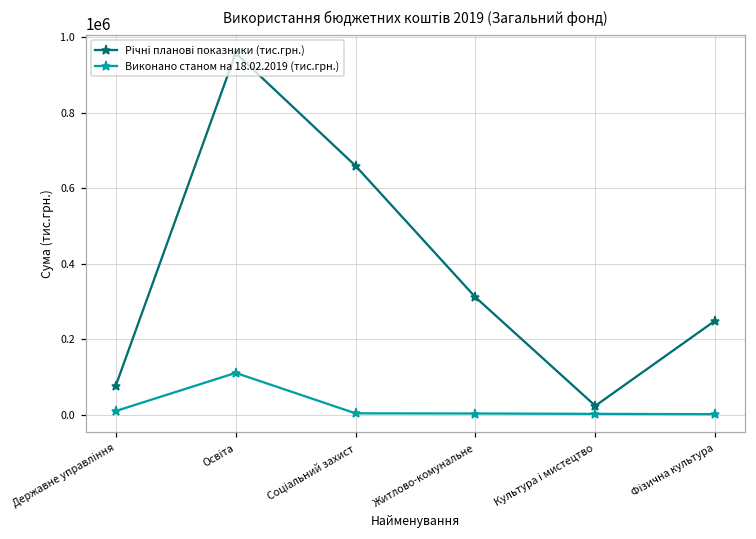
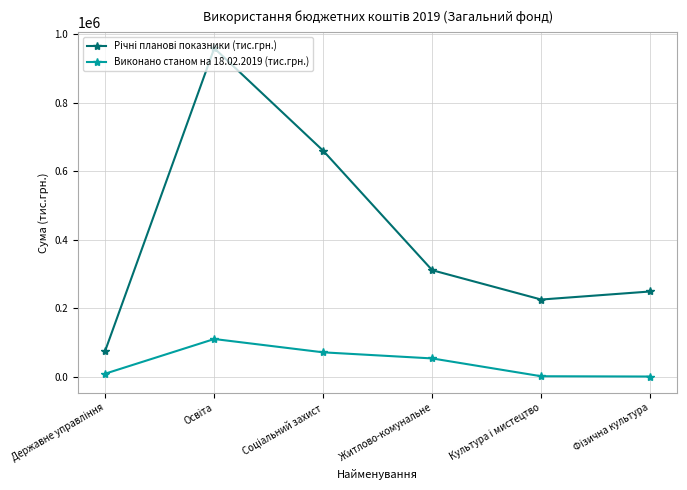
Виконано станом на 18.02.2019 (тис.грн.), Соціальний захист: 0 -> 70000
Виконано станом на 18.02.2019 (тис.грн.), Житлово-комунальне: 0 -> 50000
Річні планові показники (тис.грн.), Культура і мистецтво: 20000 -> 230000
